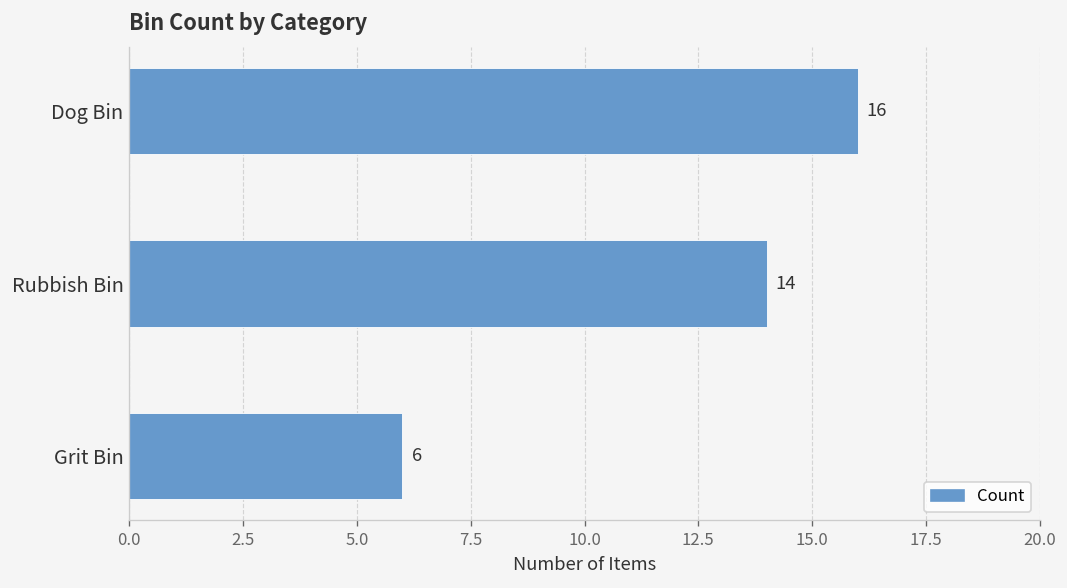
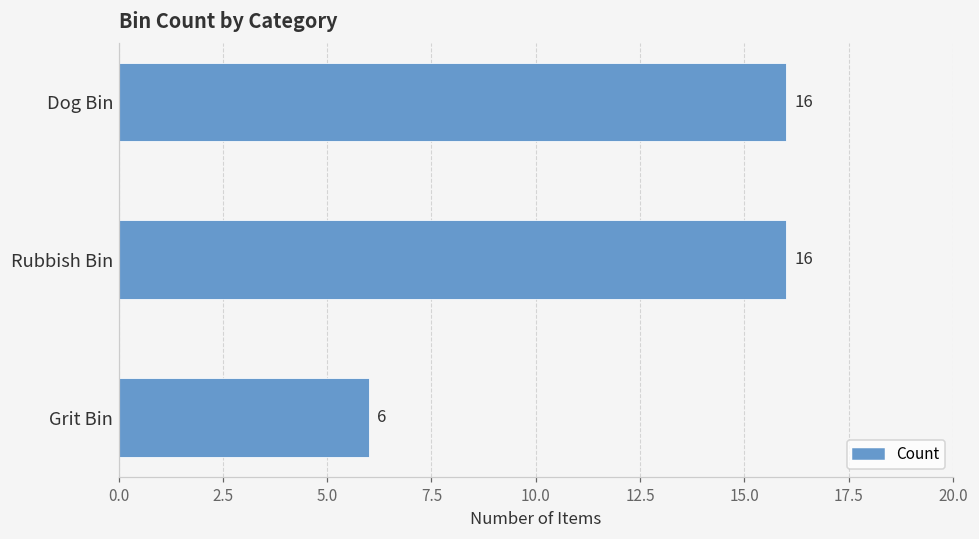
Rubbish Bin: 14 -> 16
